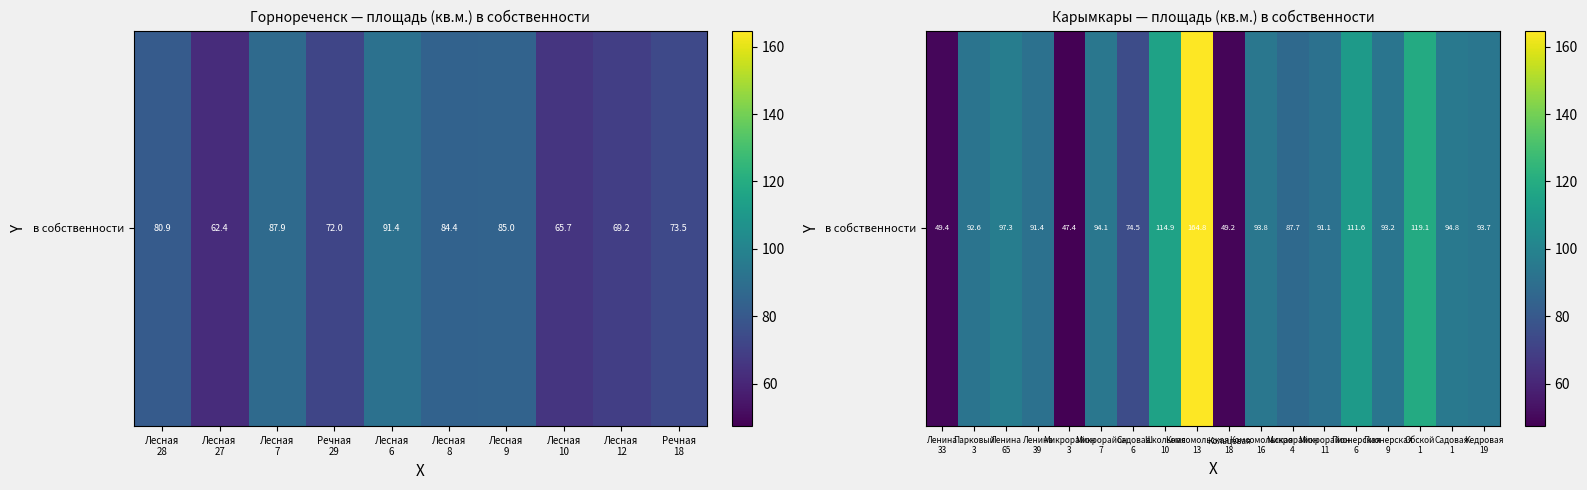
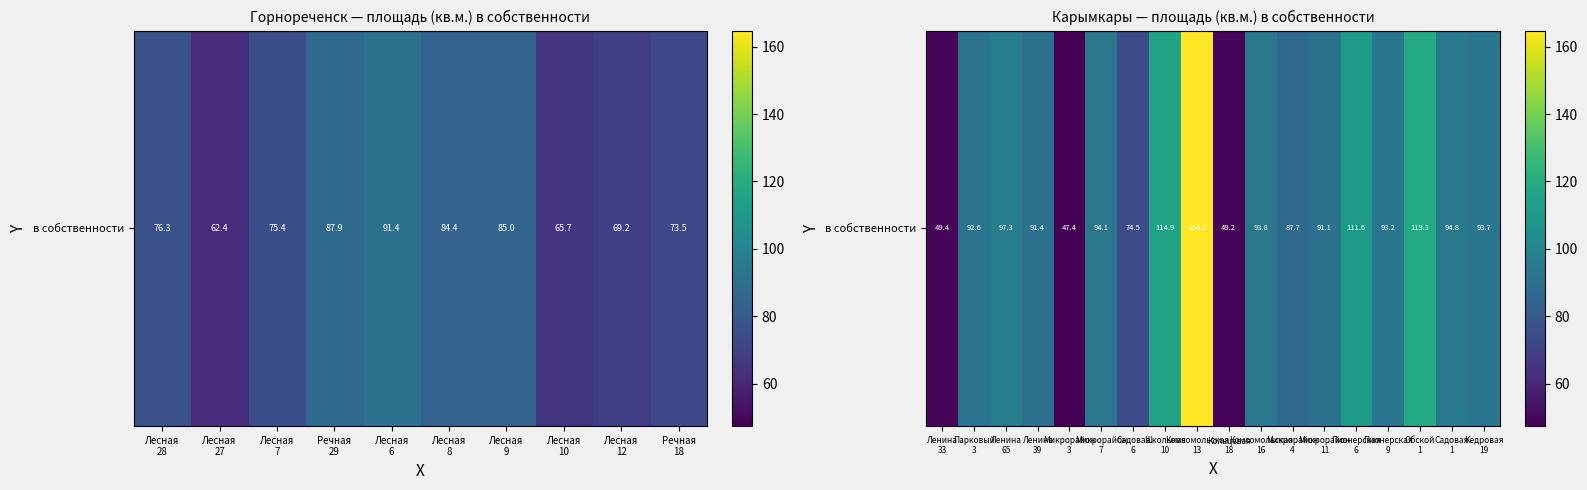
в собственности, Лесная 28: 80.9 -> 76.3
в собственности, Лесная 7: 87.9 -> 75.4
в собственности, Речная 29: 72.0 -> 87.9
